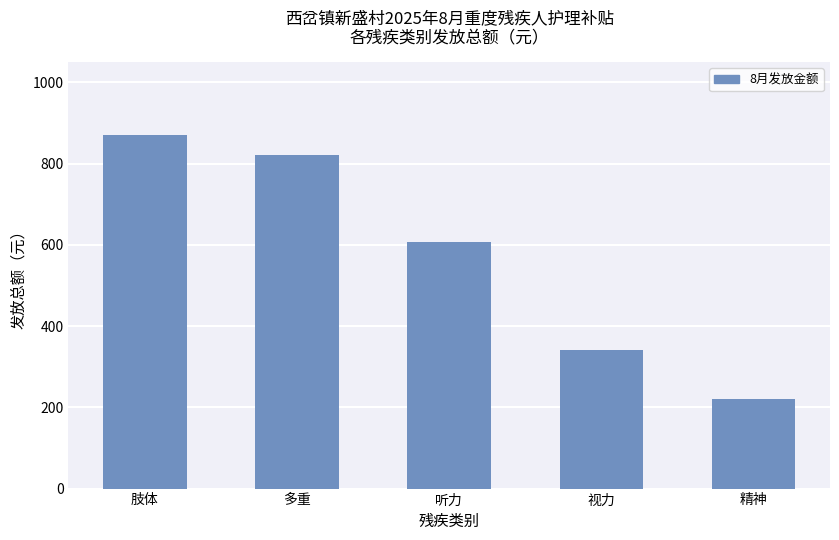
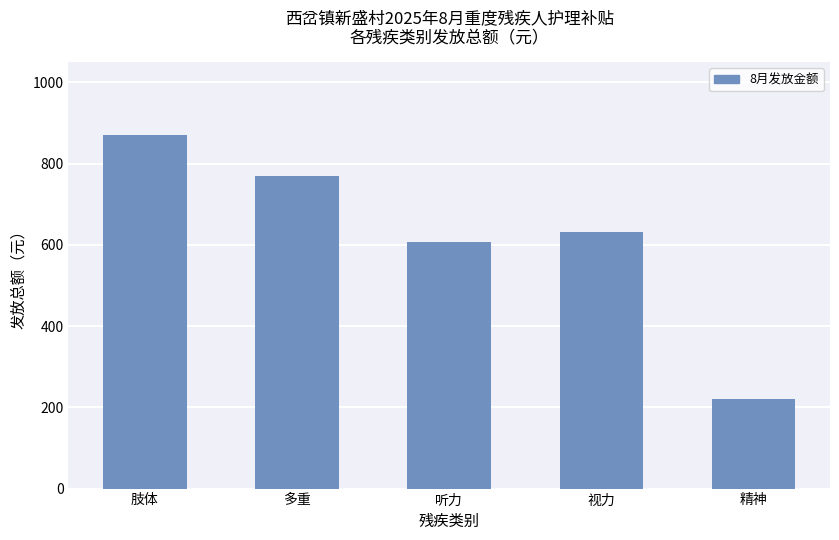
多重: 820 -> 770
视力: 340 -> 630
